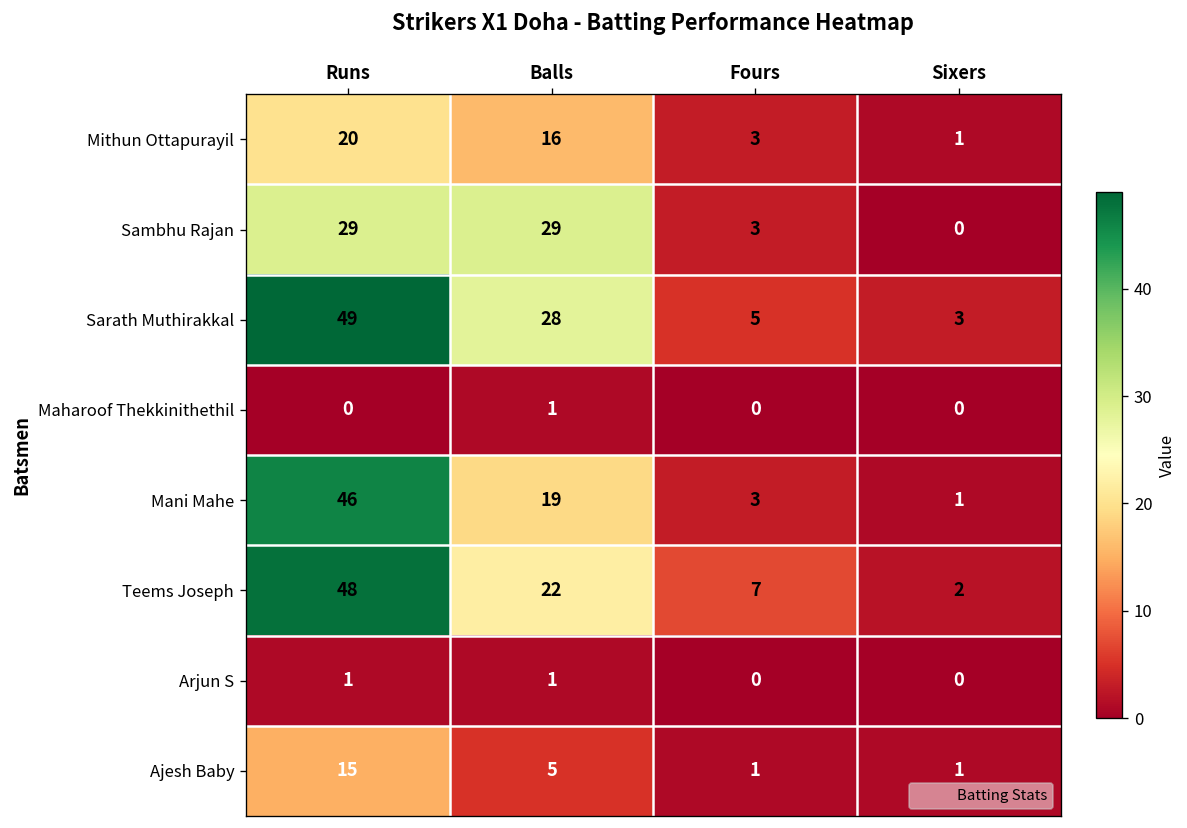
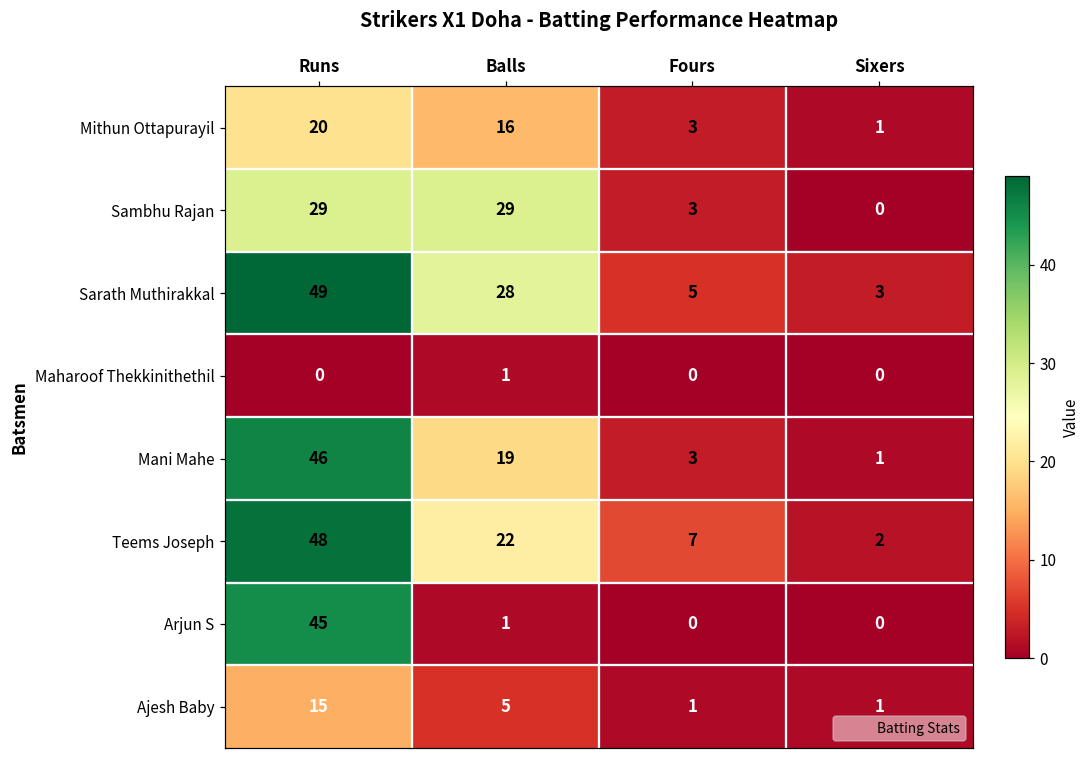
Arjun S, Runs: 1 -> 45
